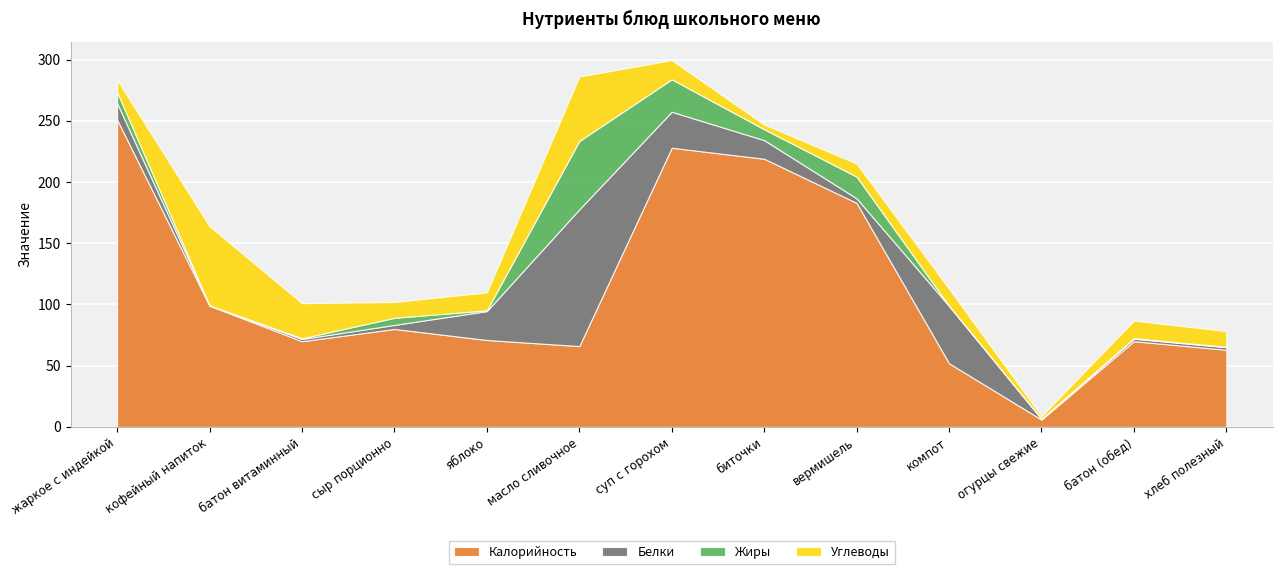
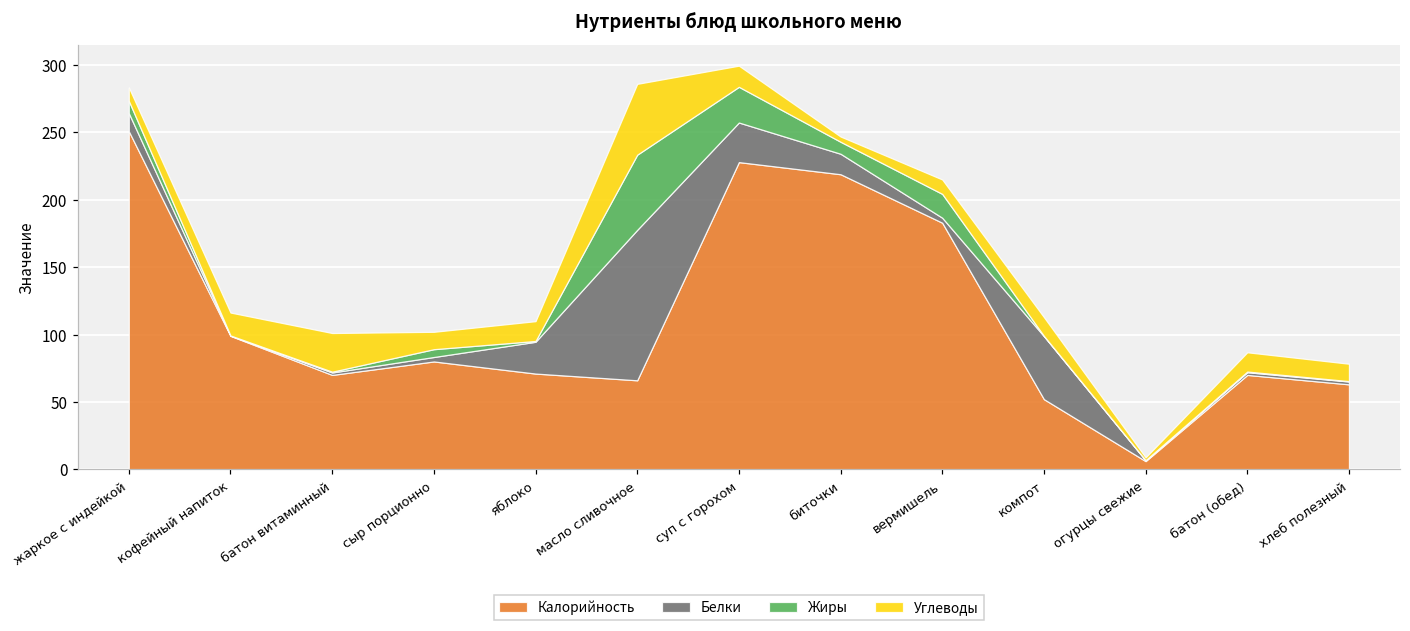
Углеводы, кофейный напиток: 65 -> 17
